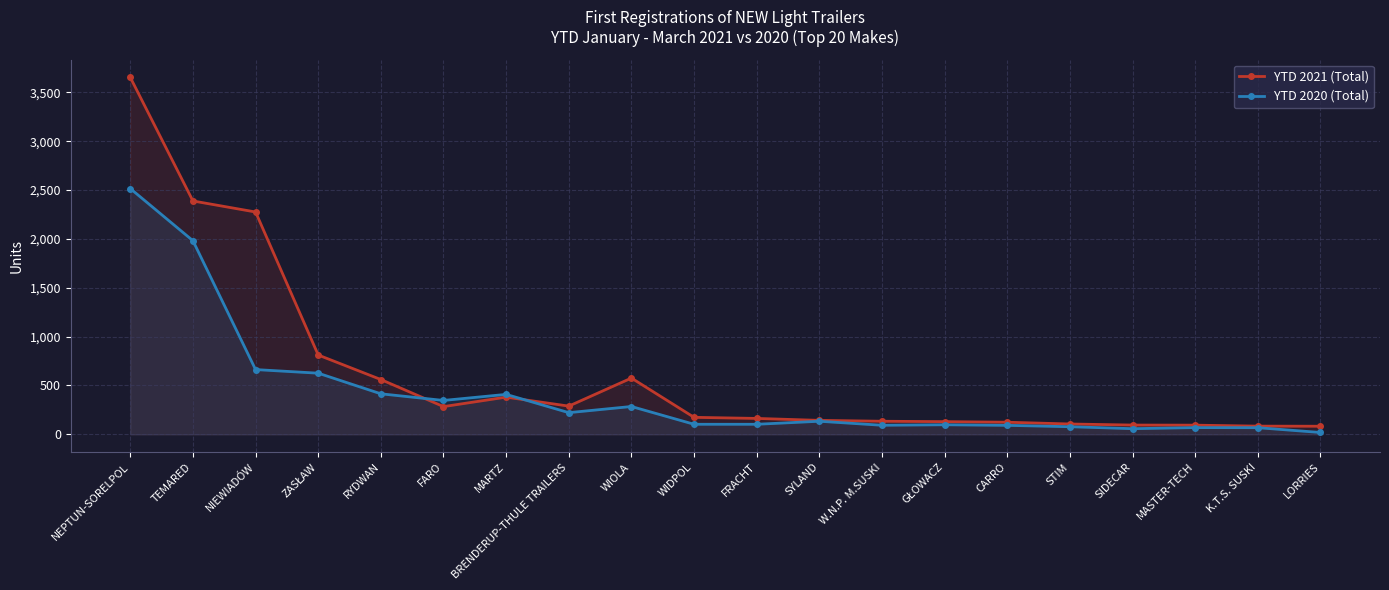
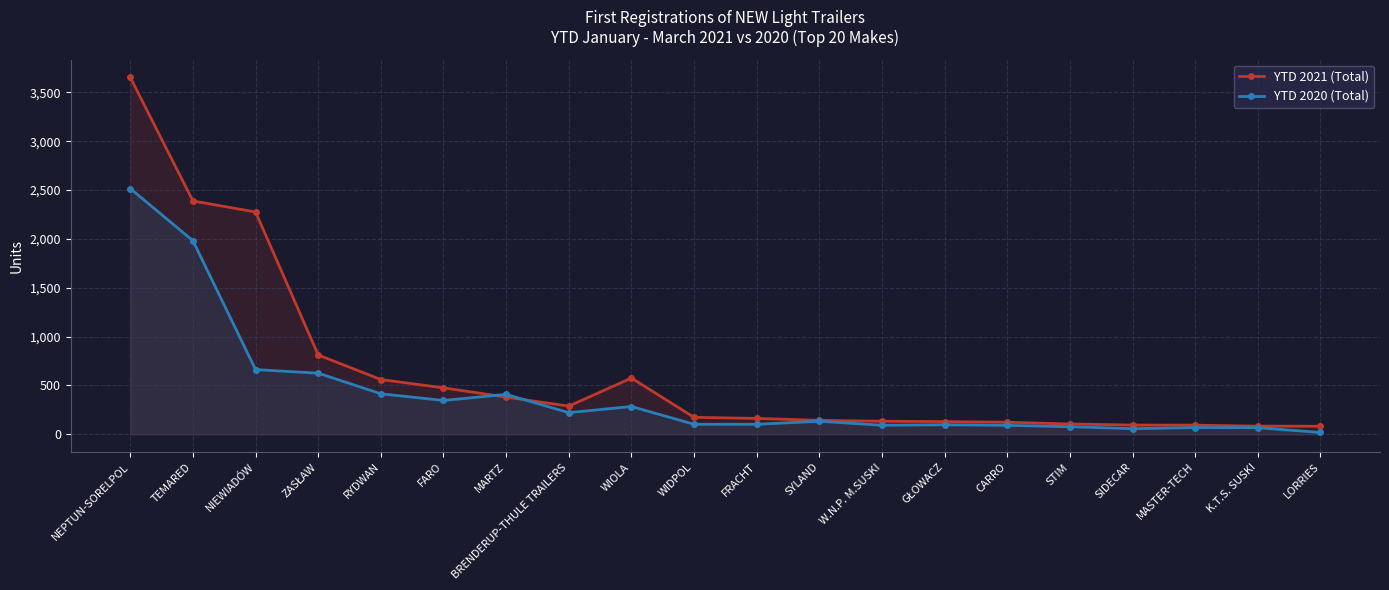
YTD 2021 (Total), FARO: 300 -> 500
